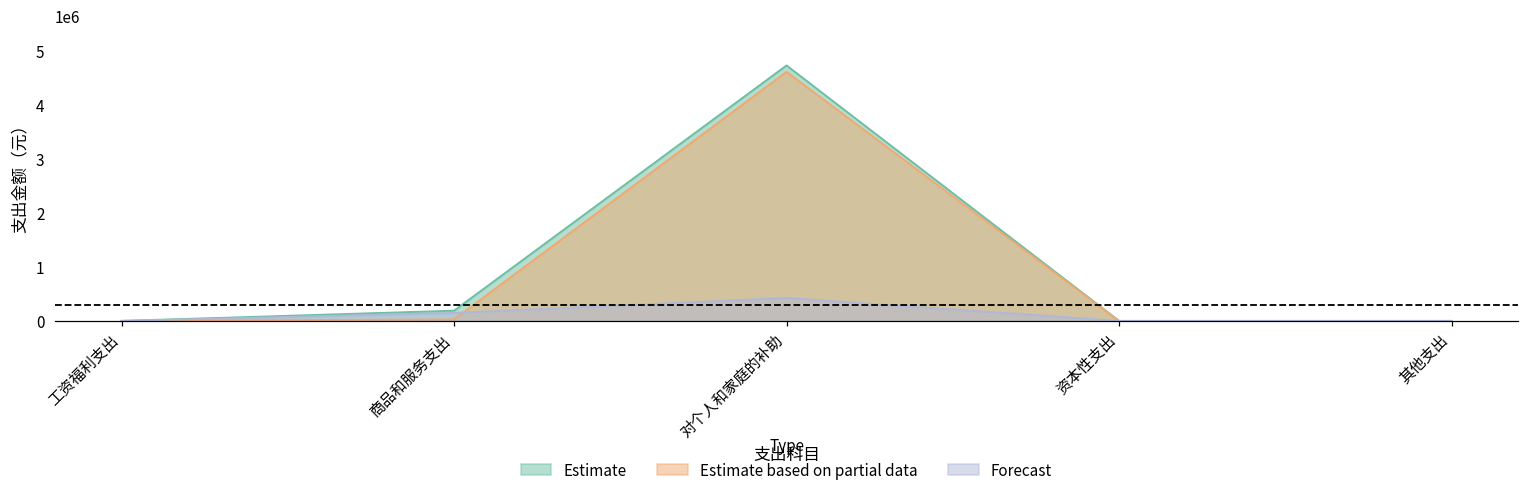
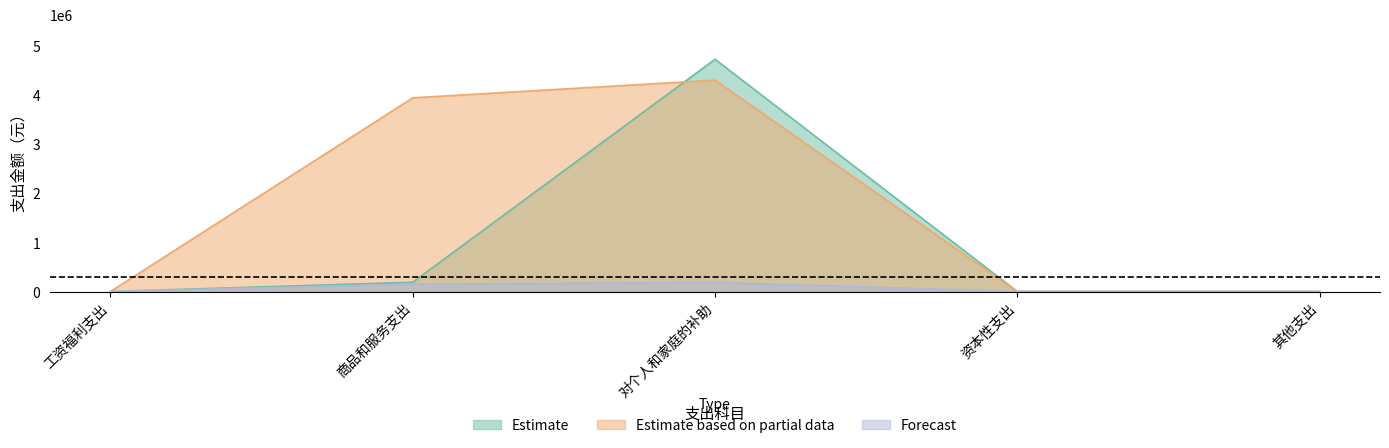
Estimate based on partial data, 商品和服务支出: 0 -> 3900000
Estimate based on partial data, 对个人和家庭的补助: 4600000 -> 4300000
Forecast, 对个人和家庭的补助: 400000 -> 200000
